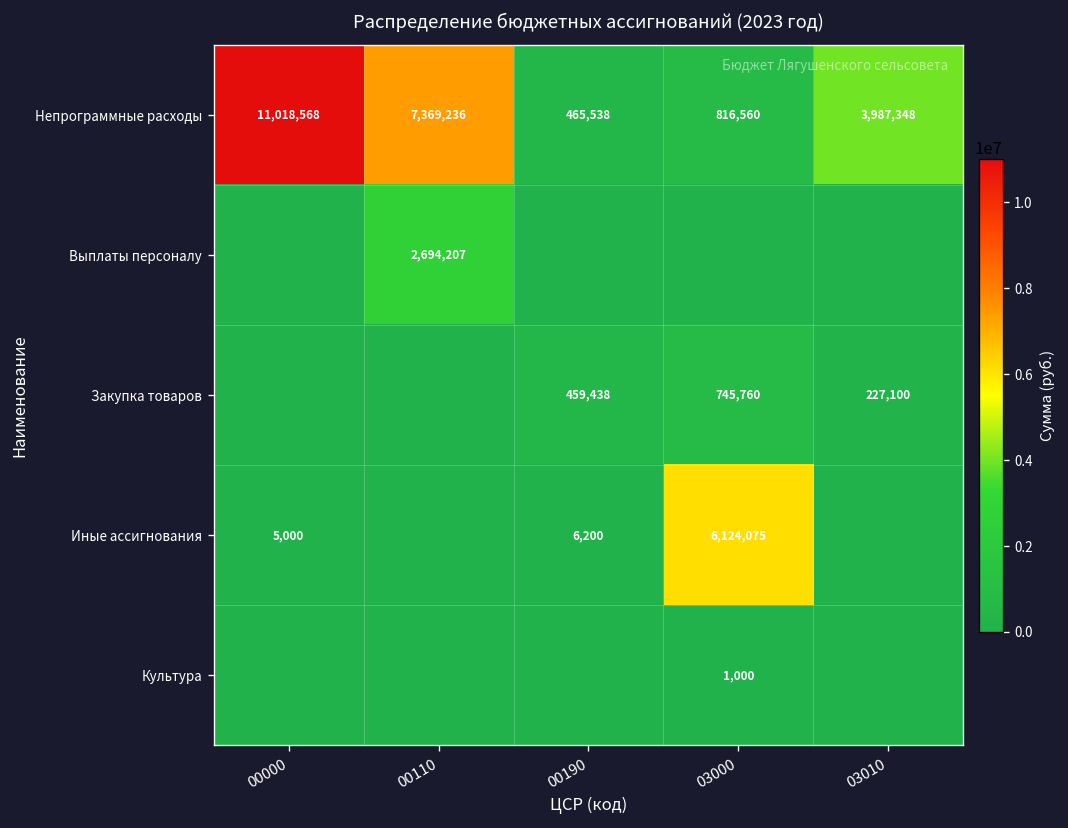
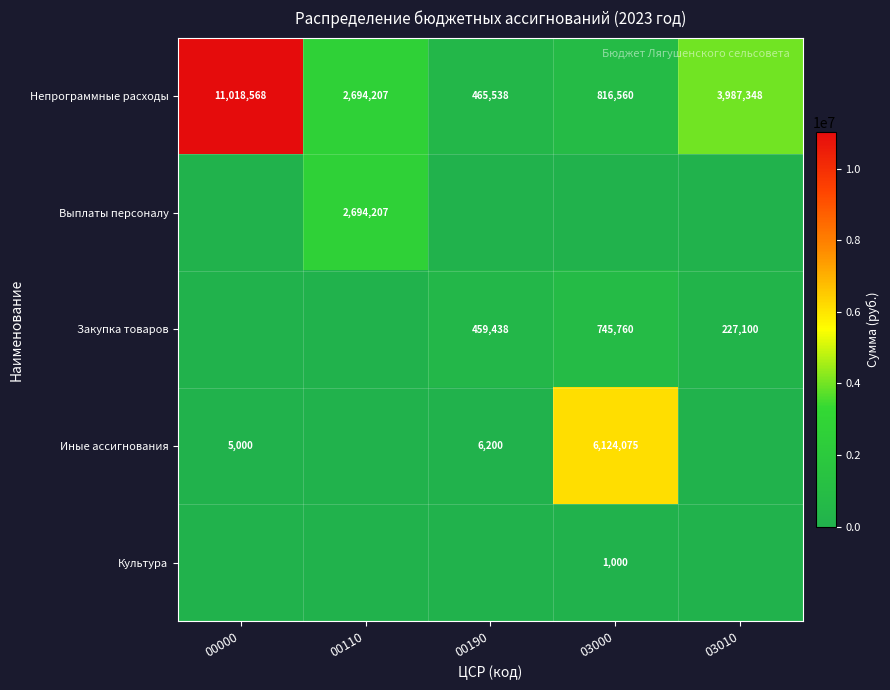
Непрограммные расходы, 00110: 7,369,236 -> 2,694,207
